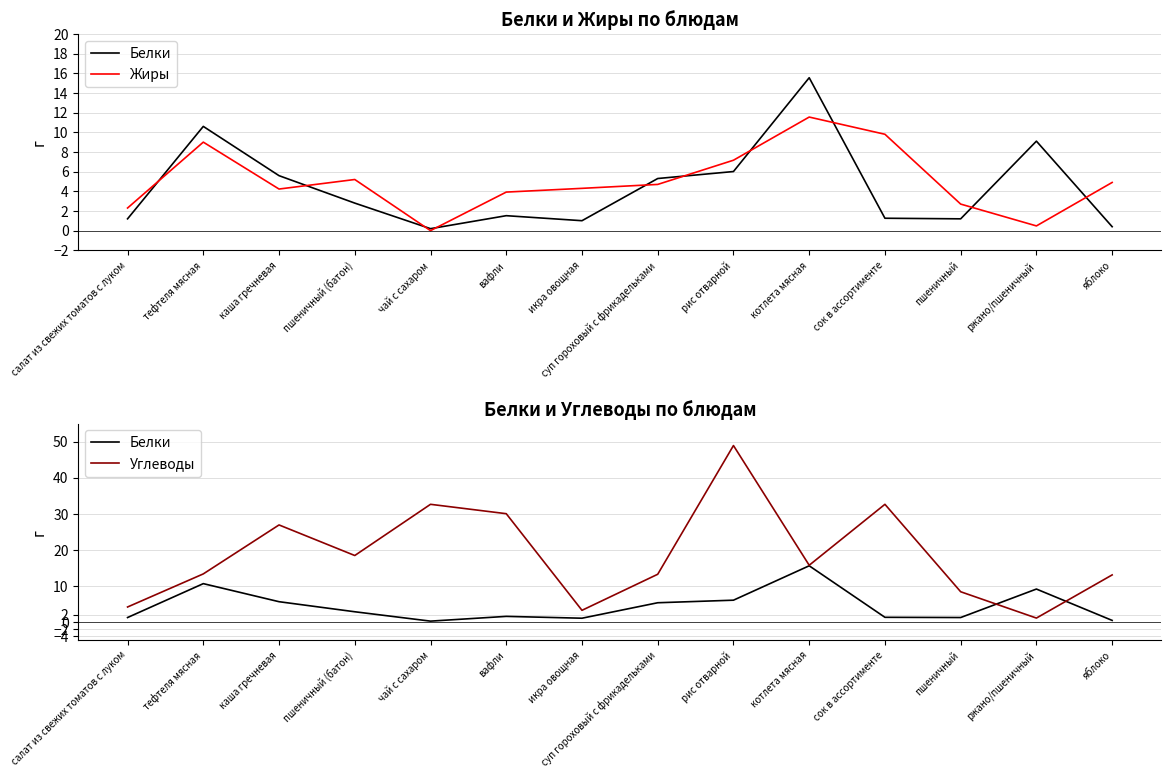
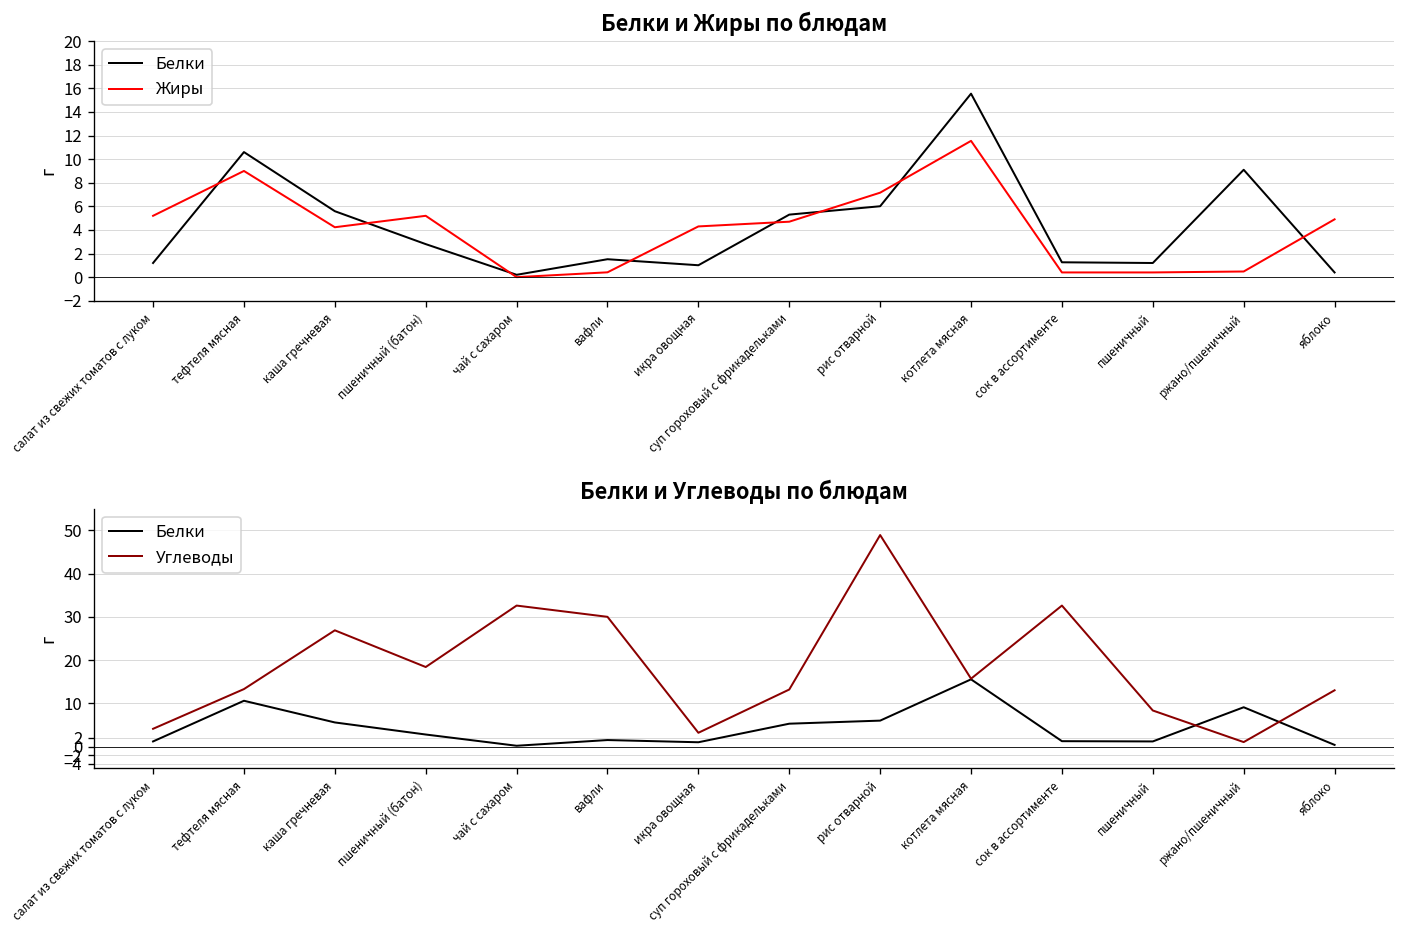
Белки и Жиры по блюдам, Жиры, салат из свежих томатов с луком: 2 -> 5
Белки и Жиры по блюдам, Жиры, вафли: 4 -> 0
Белки и Жиры по блюдам, Жиры, сок в ассортименте: 10 -> 0
Белки и Жиры по блюдам, Жиры, пшеничный: 3 -> 0
